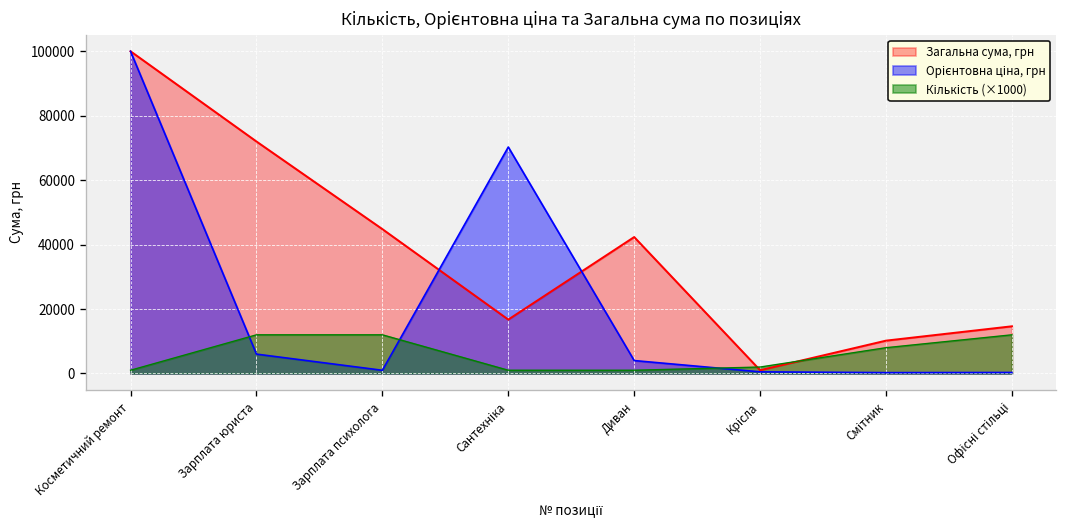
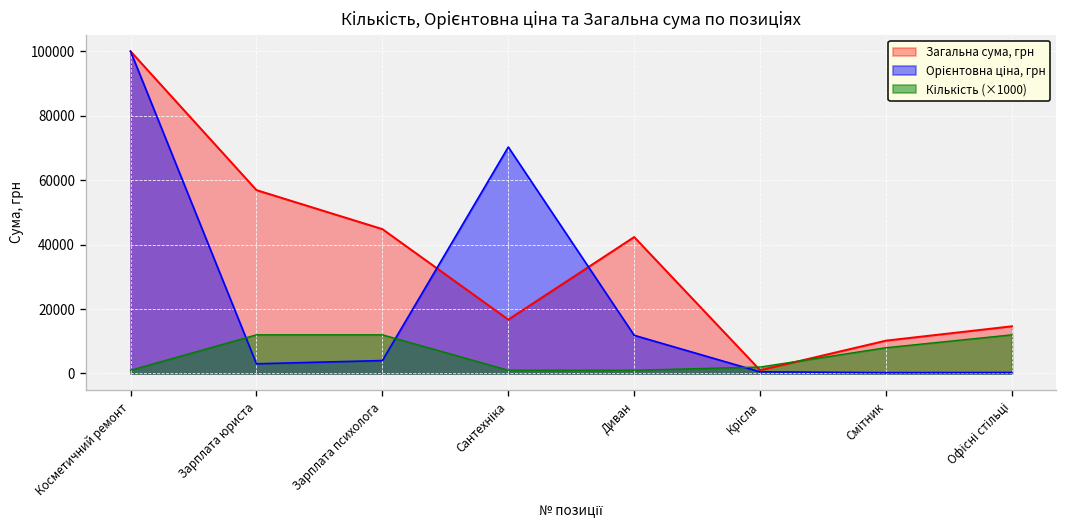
Загальна сума, грн, Зарплата юриста: 72000 -> 57000
Орієнтовна ціна, грн, Зарплата юриста: 6000 -> 3000
Орієнтовна ціна, грн, Зарплата психолога: 1000 -> 4000
Орієнтовна ціна, грн, Диван: 4000 -> 12000
